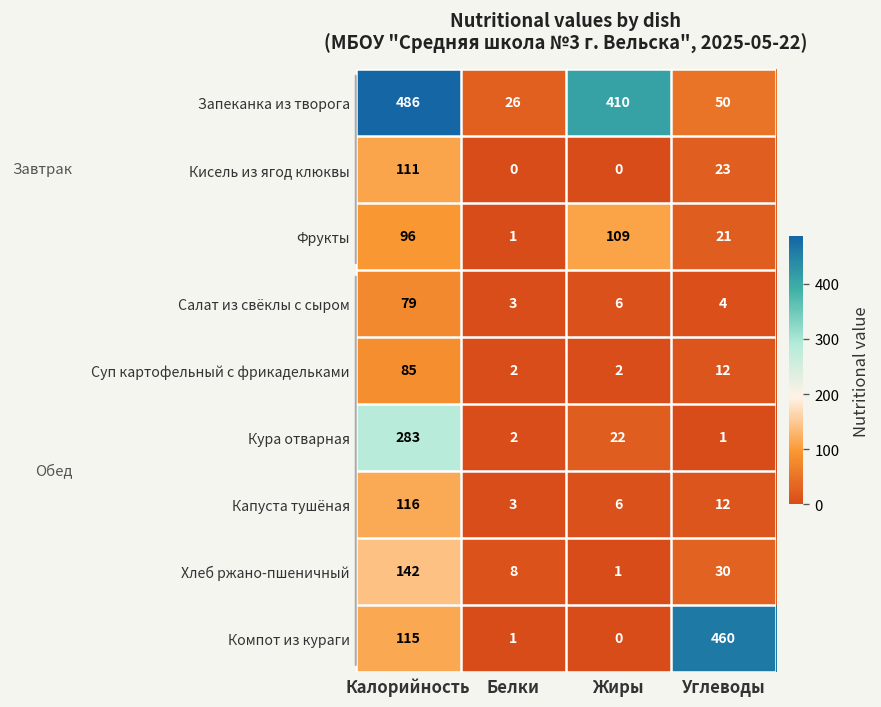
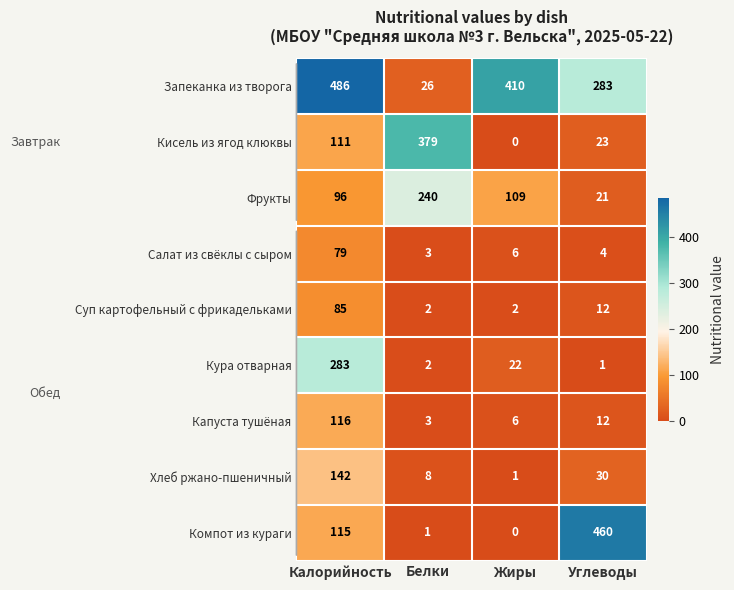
Запеканка из творога, Углеводы: 50 -> 283
Кисель из ягод клюквы, Белки: 0 -> 379
Фрукты, Белки: 1 -> 240
